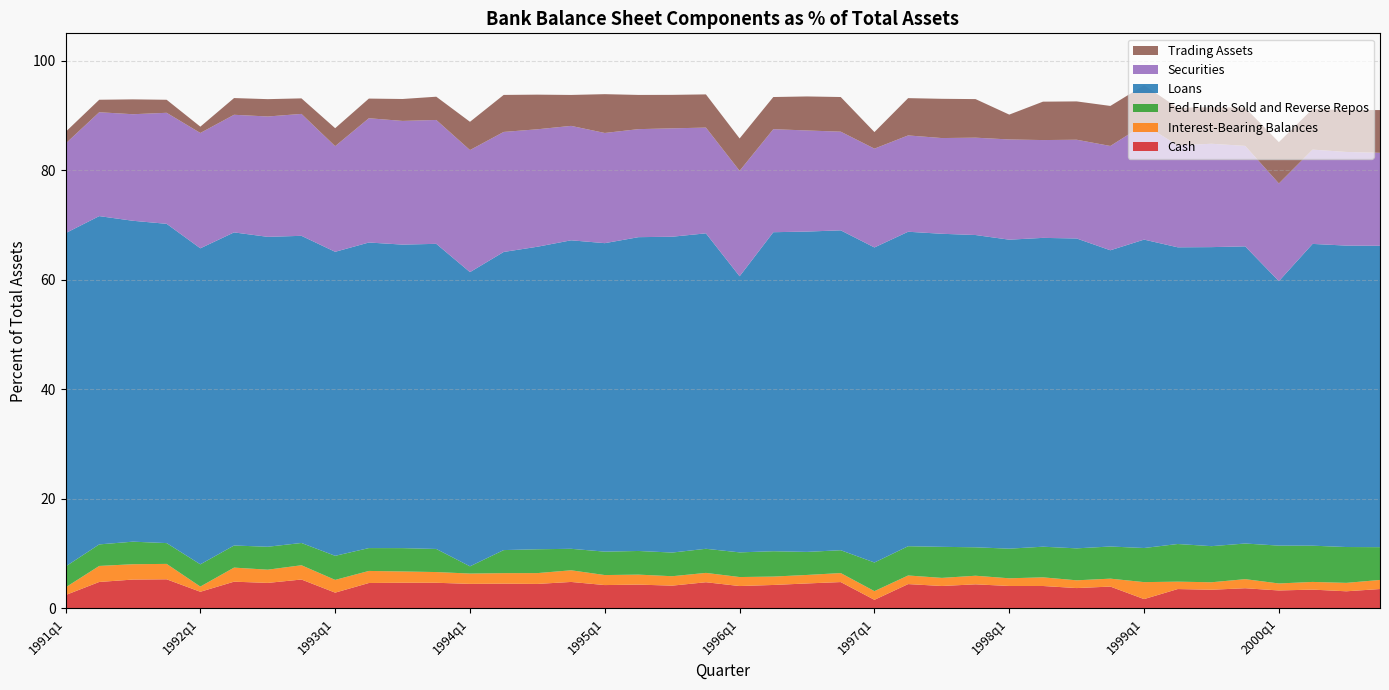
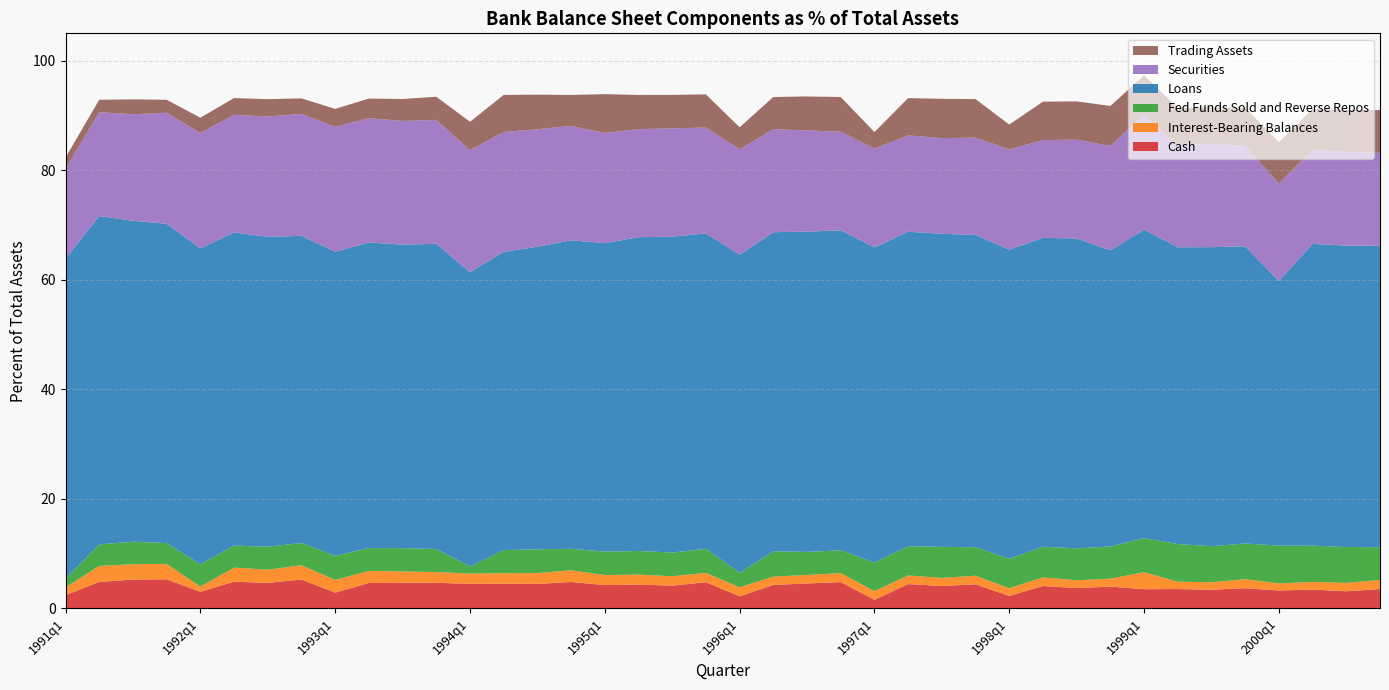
Fed Funds Sold and Reverse Repos, 1991q1: 4 -> 2
Loans, 1991q1: 61 -> 58
Trading Assets, 1992q1: 1 -> 3
Securities, 1993q1: 19 -> 23
Cash, 1996q1: 4 -> 2
Fed Funds Sold and Reverse Repos, 1996q1: 5 -> 3
Loans, 1996q1: 50 -> 58
Trading Assets, 1996q1: 6 -> 4
Cash, 1998q1: 4 -> 2
Cash, 1999q1: 2 -> 3
